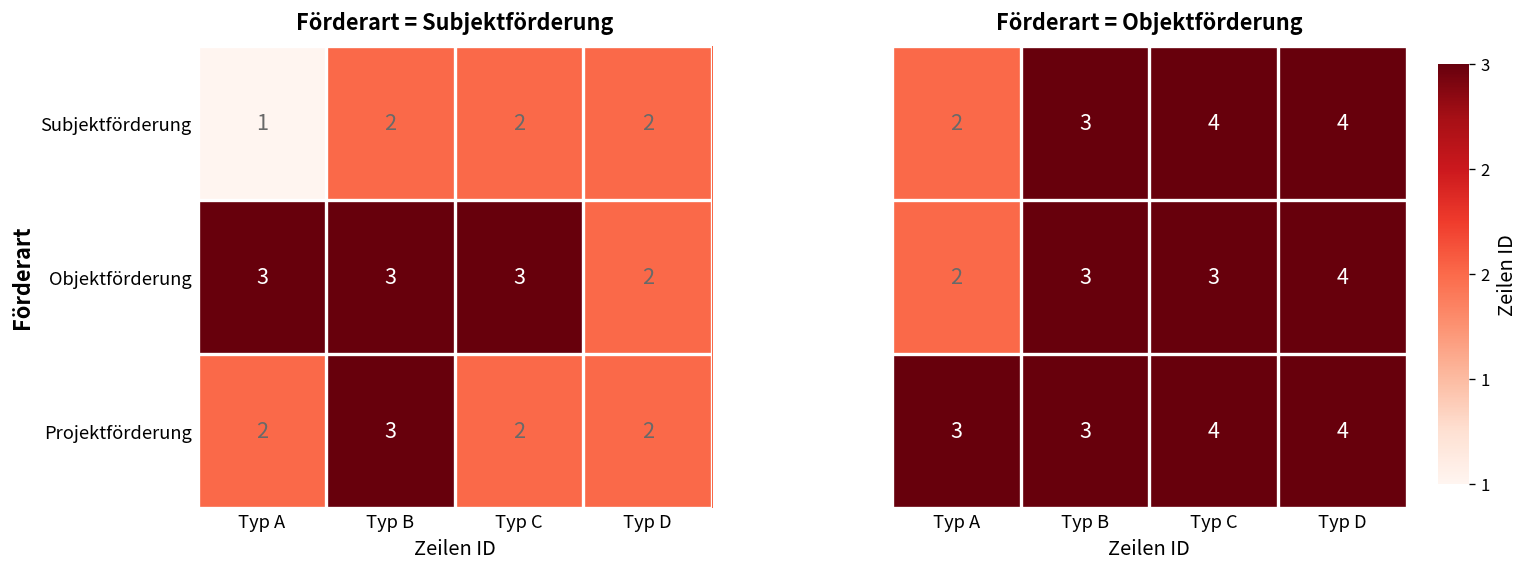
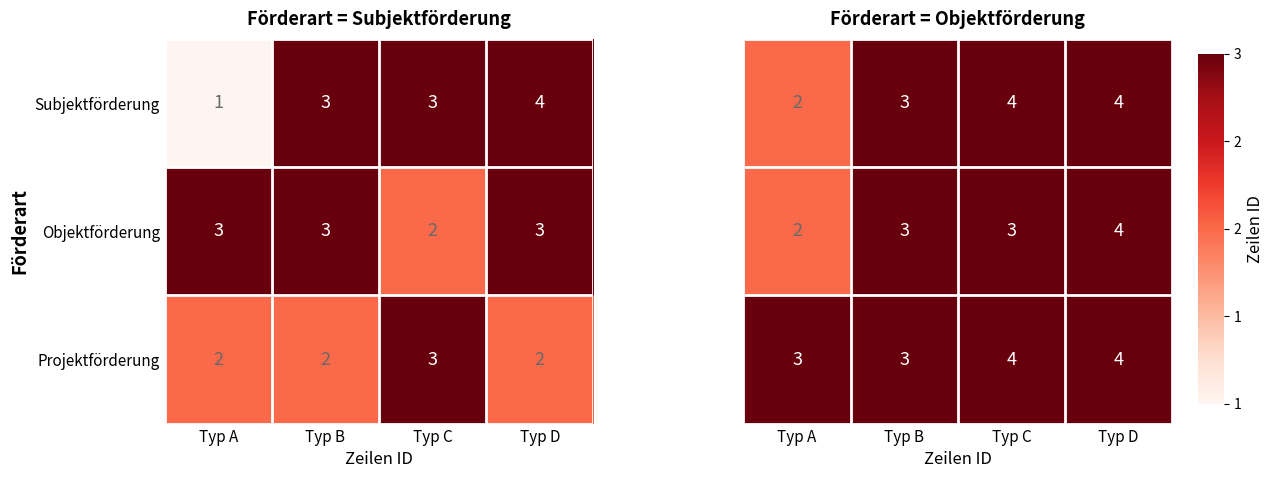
Förderart = Subjektförderung, Subjektförderung, Typ B: 2 -> 3
Förderart = Subjektförderung, Subjektförderung, Typ C: 2 -> 3
Förderart = Subjektförderung, Subjektförderung, Typ D: 2 -> 4
Förderart = Subjektförderung, Objektförderung, Typ C: 3 -> 2
Förderart = Subjektförderung, Objektförderung, Typ D: 2 -> 3
Förderart = Subjektförderung, Projektförderung, Typ B: 3 -> 2
Förderart = Subjektförderung, Projektförderung, Typ C: 2 -> 3
